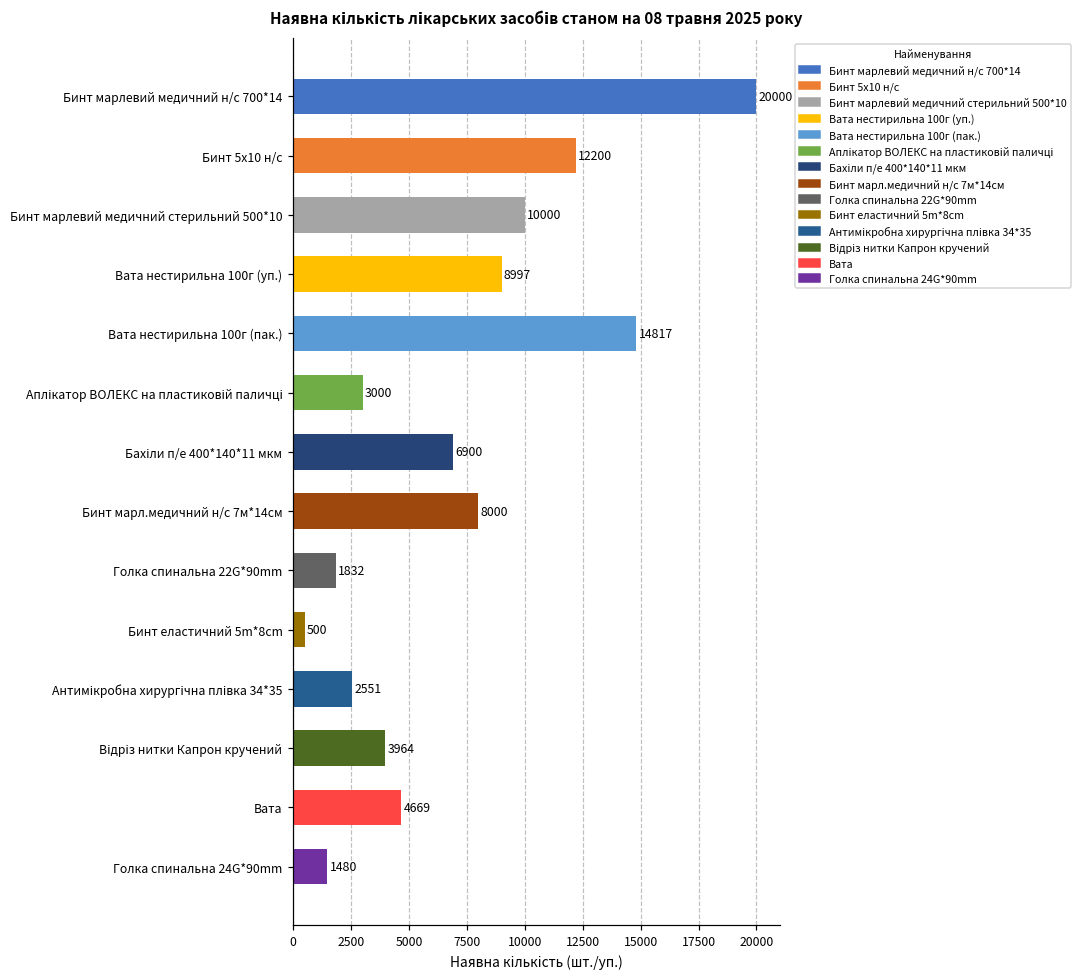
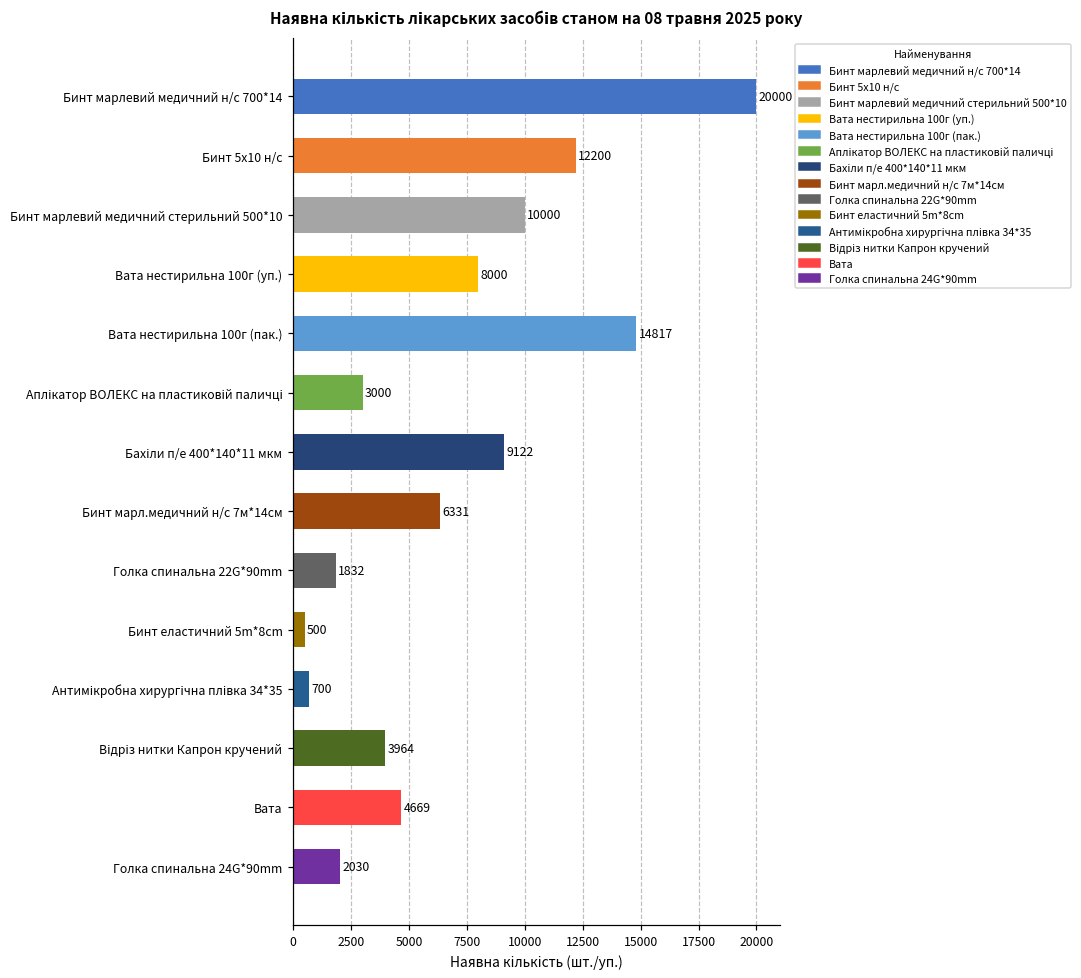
Вата нестирильна 100г (уп.): 8997 -> 8000
Бахіли п/е 400*140*11 мкм: 6900 -> 9122
Бинт марл.медичний н/с 7м*14см: 8000 -> 6331
Антимікробна хирургічна плівка 34*35: 2551 -> 700
Голка спинальна 24G*90mm: 1480 -> 2030
